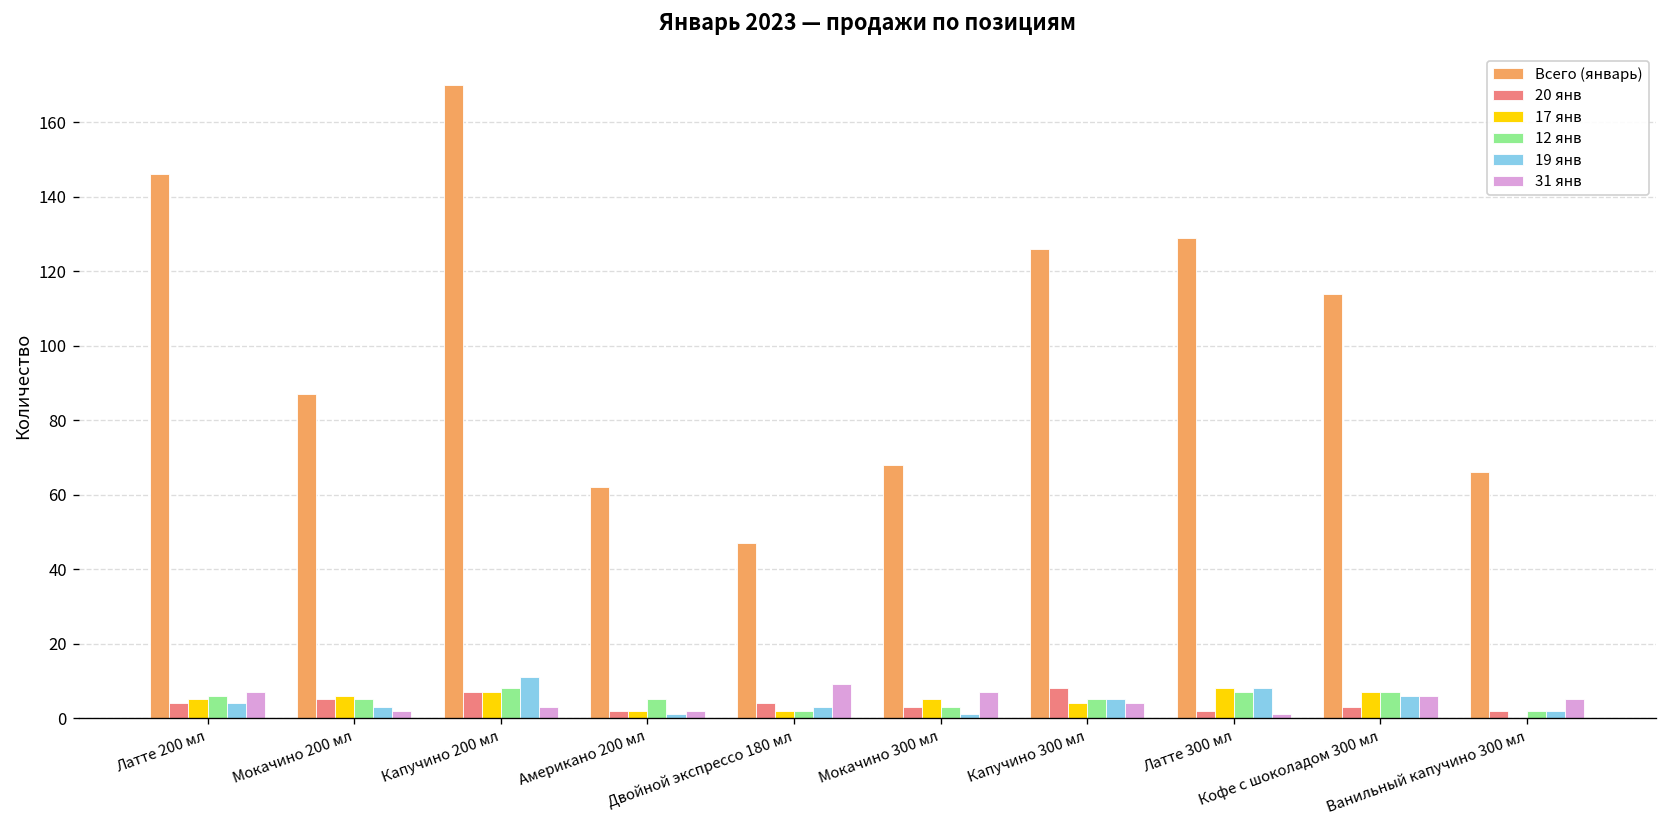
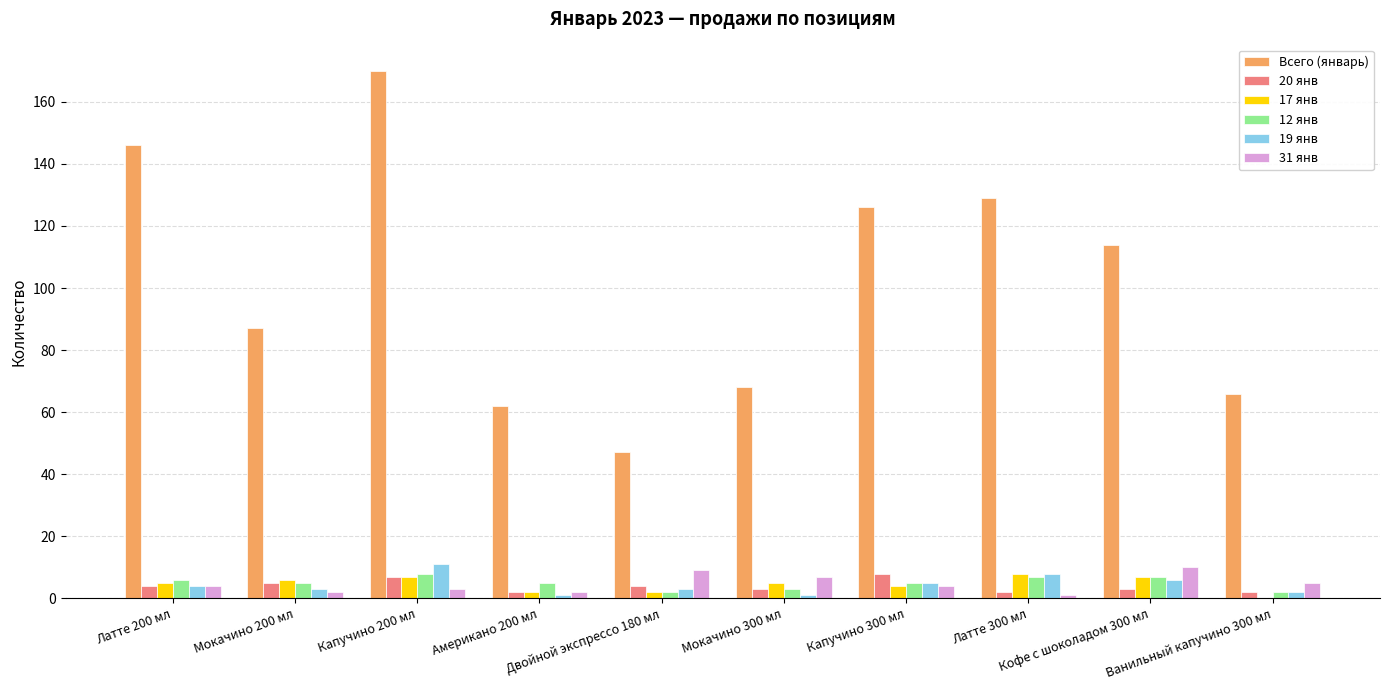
31 янв, Латте 200 мл: 7 -> 4
31 янв, Кофе с шоколадом 300 мл: 6 -> 10
